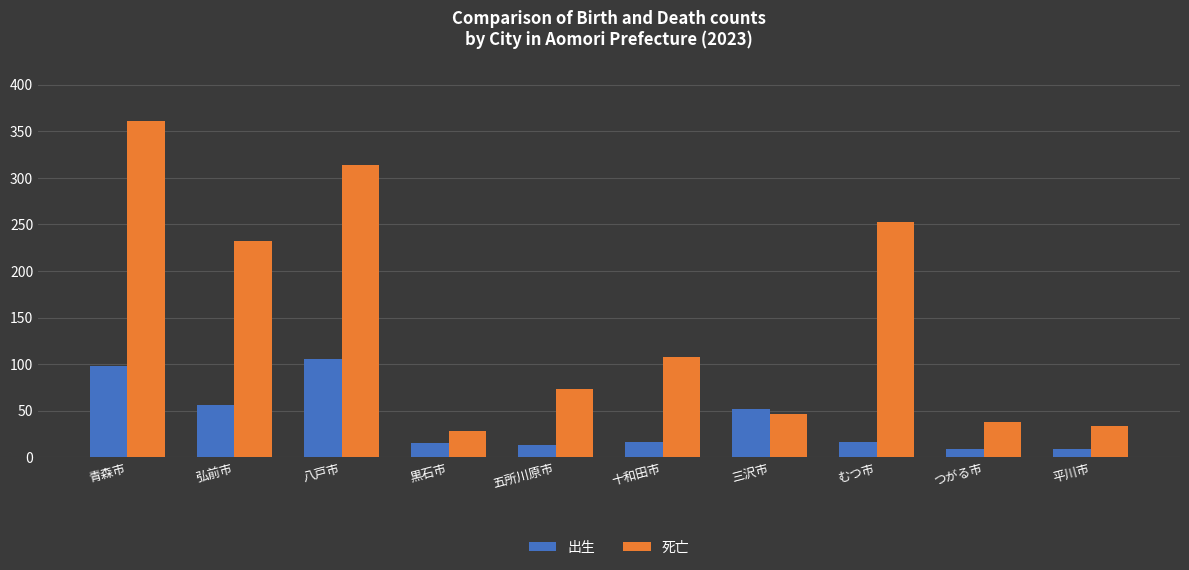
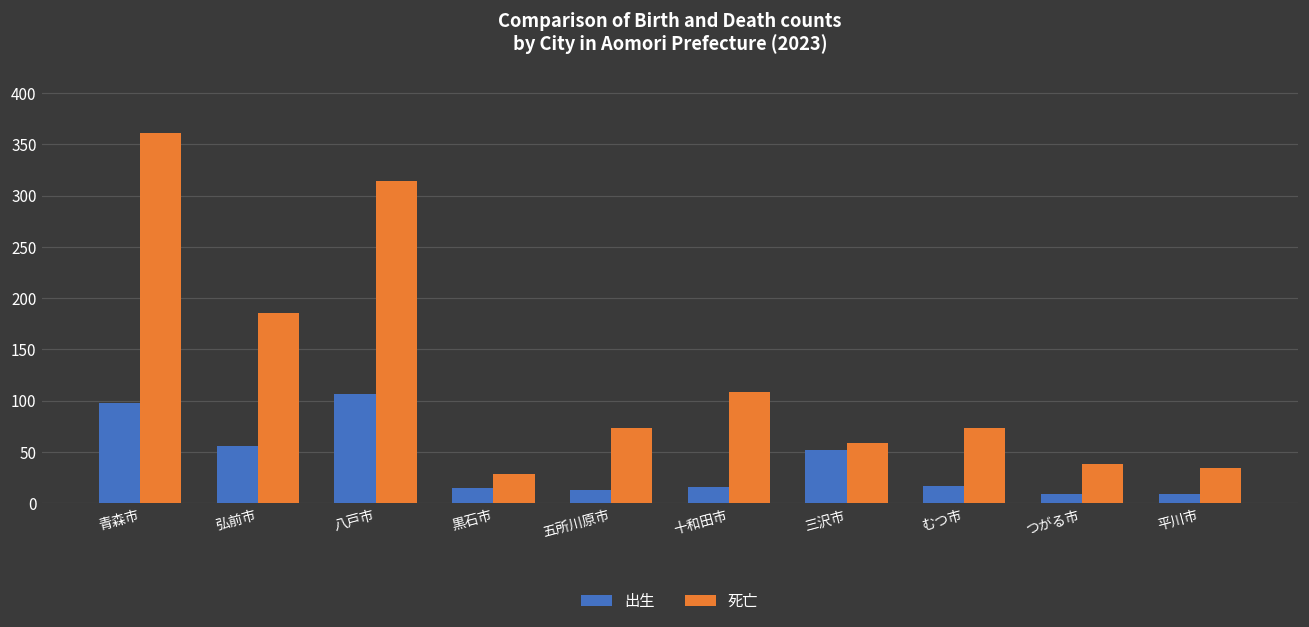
死亡, 弘前市: 230 -> 190
死亡, 三沢市: 50 -> 60
死亡, むつ市: 250 -> 70
